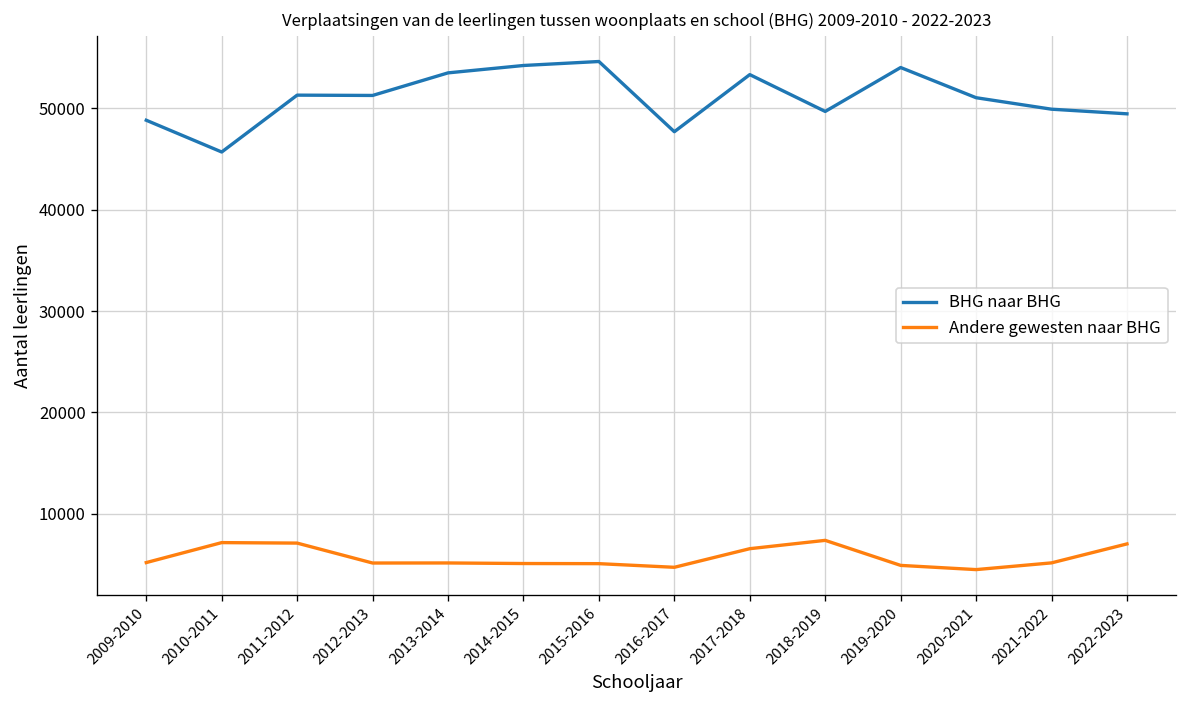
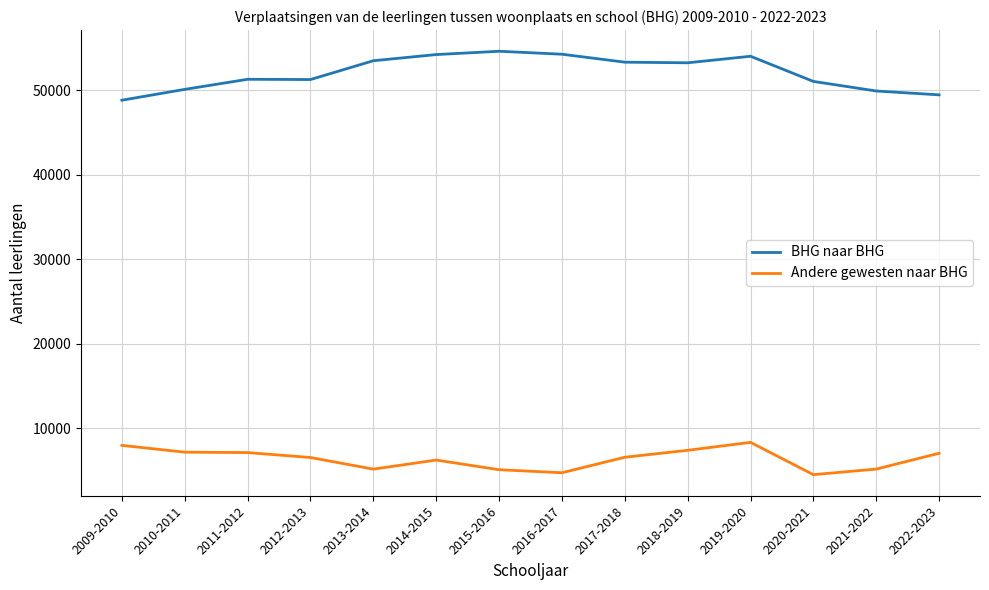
Andere gewesten naar BHG, 2009-2010: 5000 -> 8000
BHG naar BHG, 2010-2011: 46000 -> 50000
Andere gewesten naar BHG, 2012-2013: 5000 -> 7000
Andere gewesten naar BHG, 2014-2015: 5000 -> 6000
BHG naar BHG, 2016-2017: 48000 -> 54000
BHG naar BHG, 2018-2019: 50000 -> 53000
Andere gewesten naar BHG, 2019-2020: 5000 -> 8000
